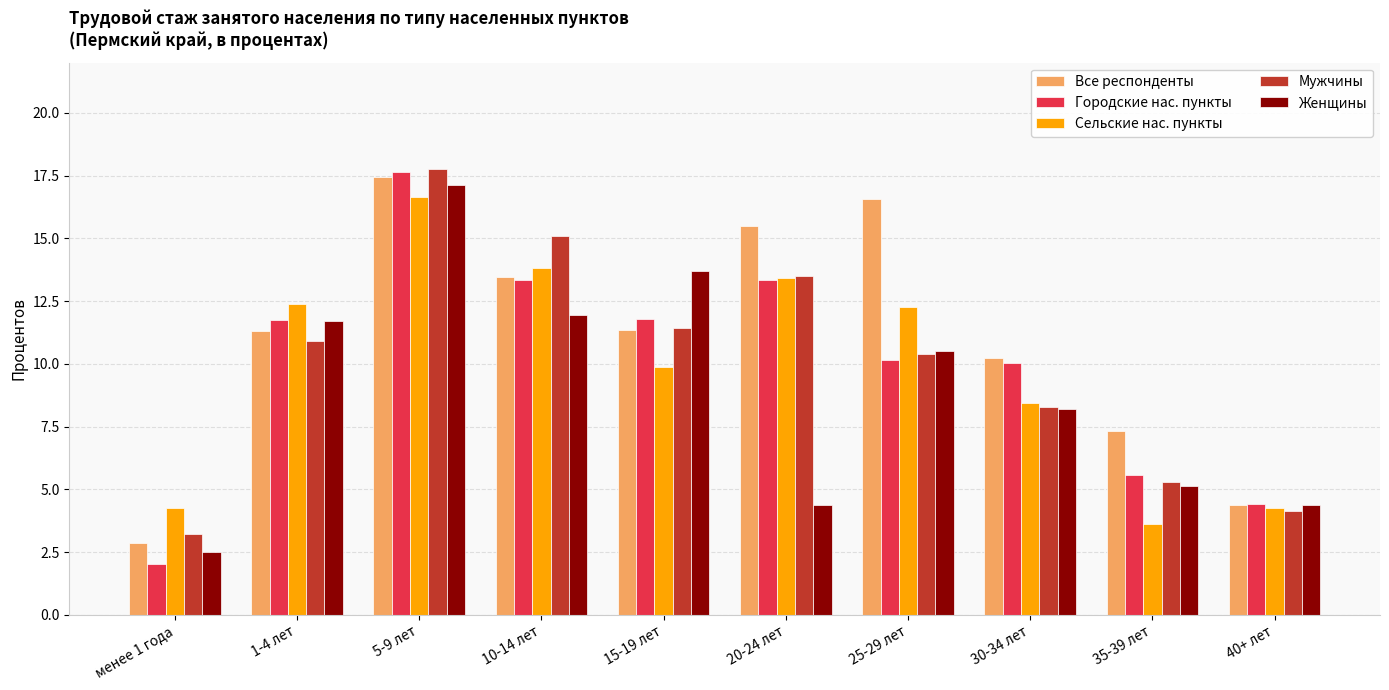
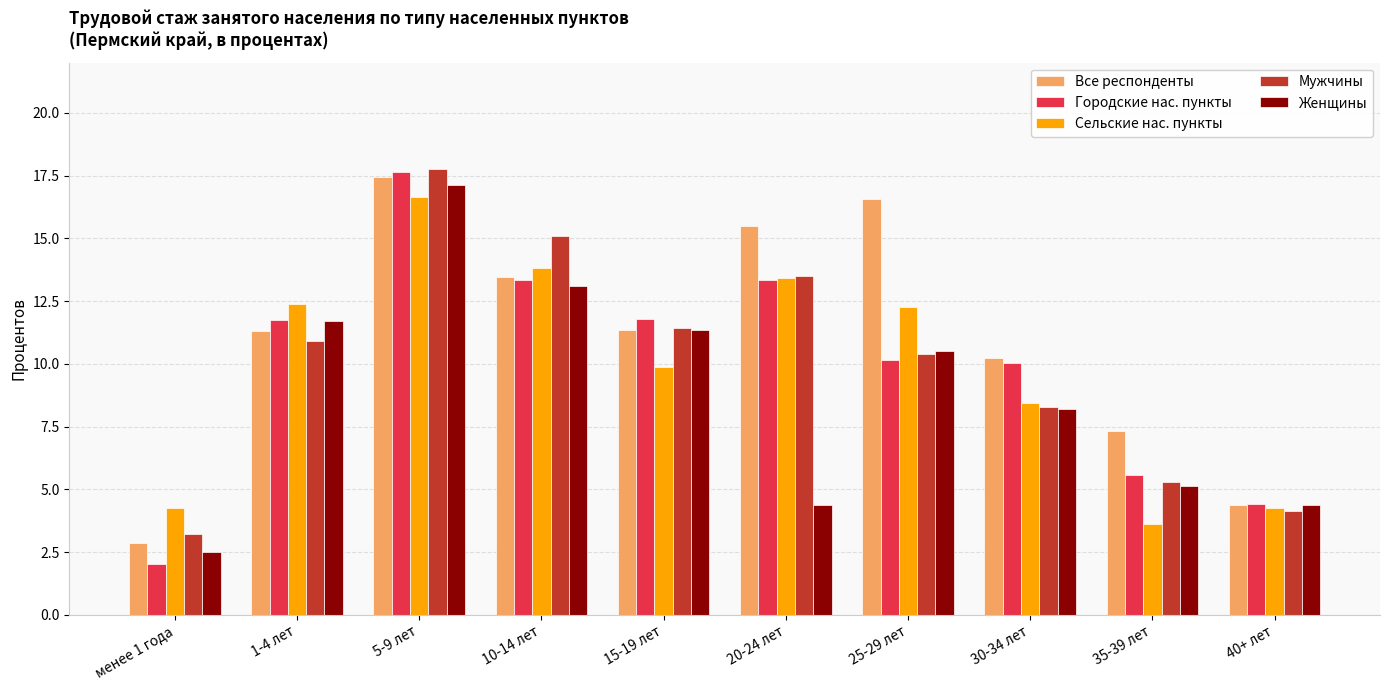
Женщины, 10-14 лет: 11.9 -> 13.1
Женщины, 15-19 лет: 13.7 -> 11.4
